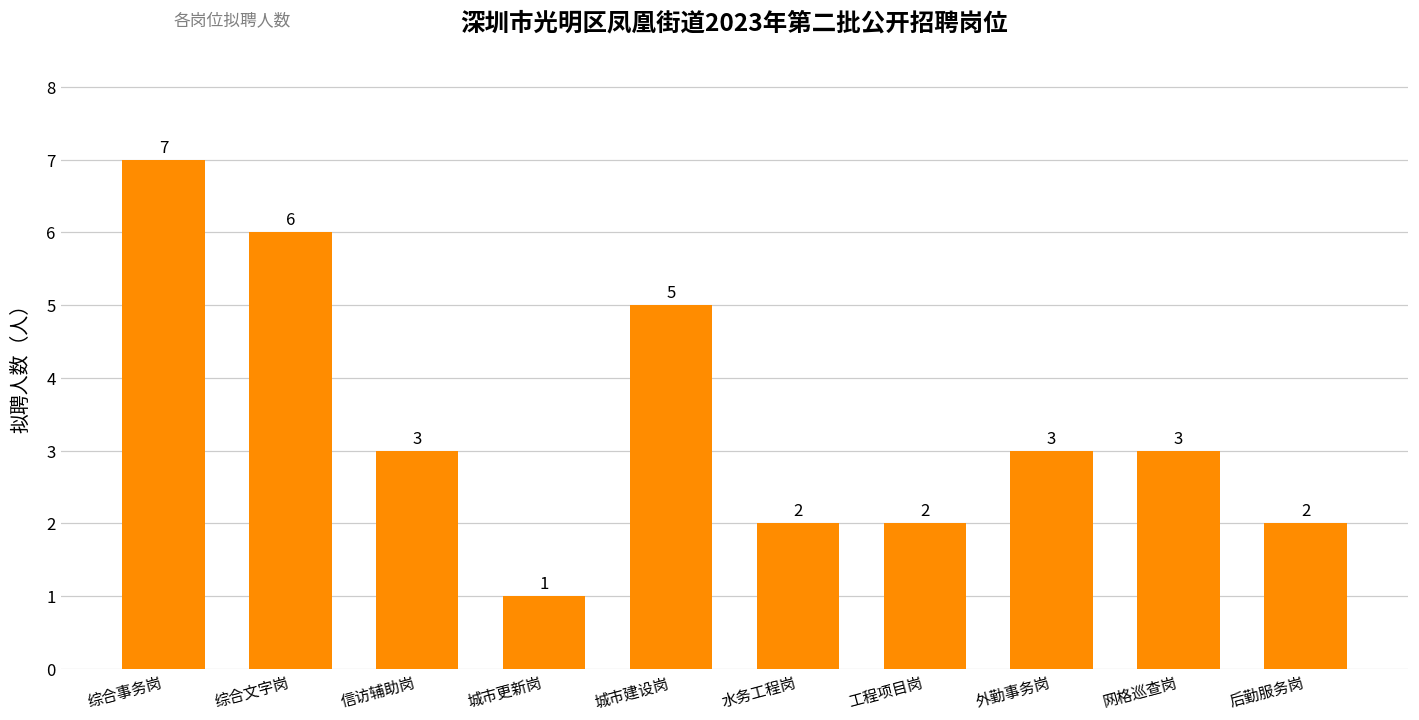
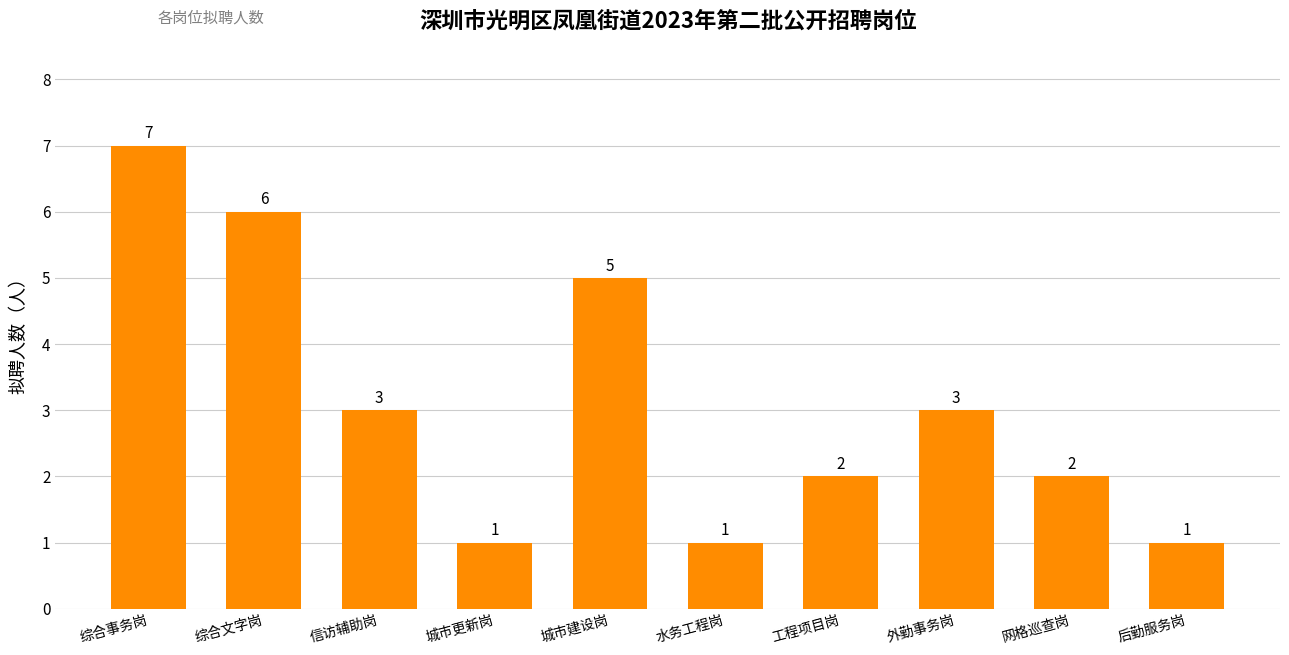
水务工程岗: 2 -> 1
网格巡查岗: 3 -> 2
后勤服务岗: 2 -> 1
